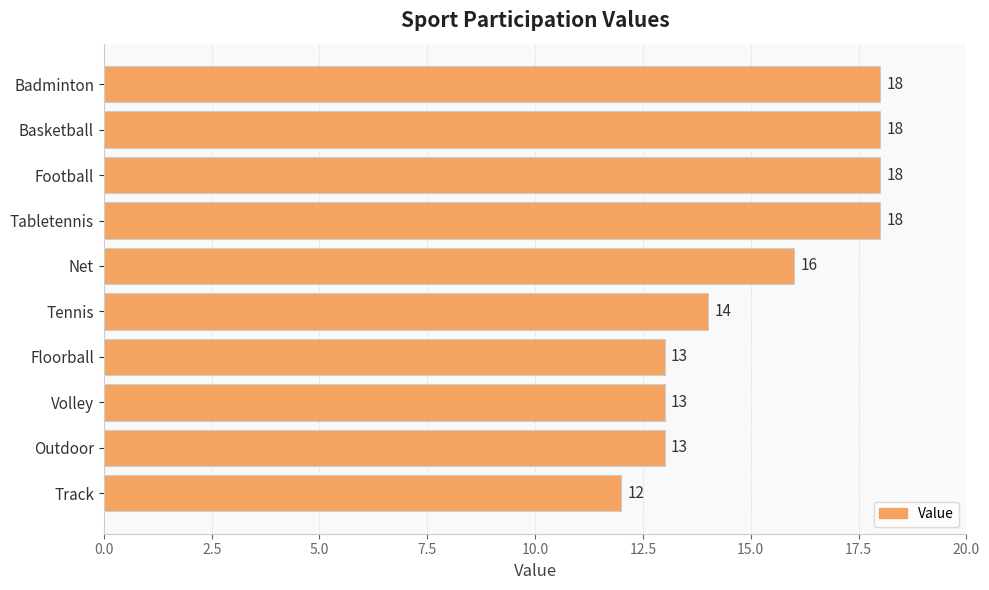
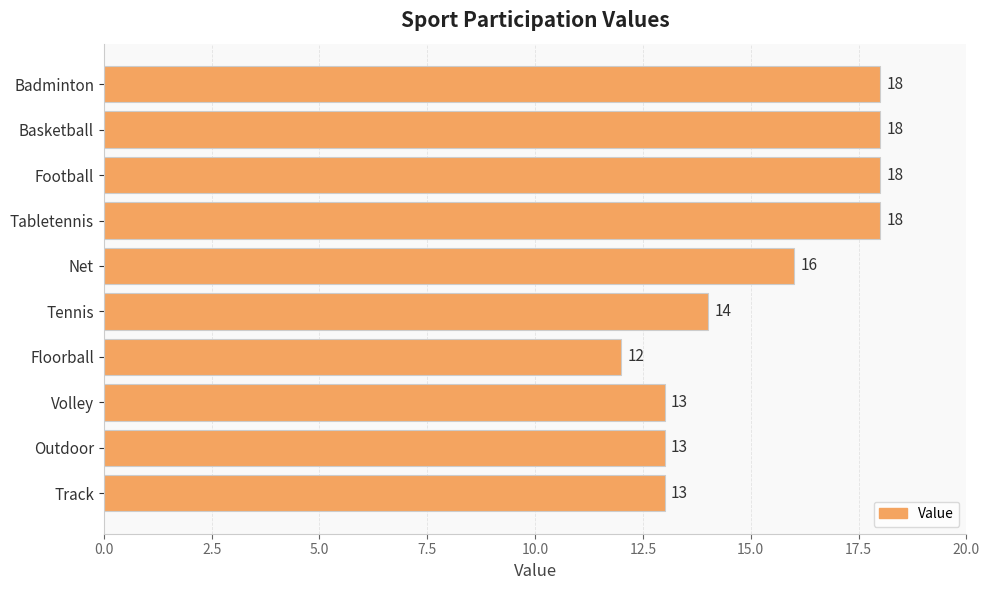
Floorball: 13 -> 12
Track: 12 -> 13
